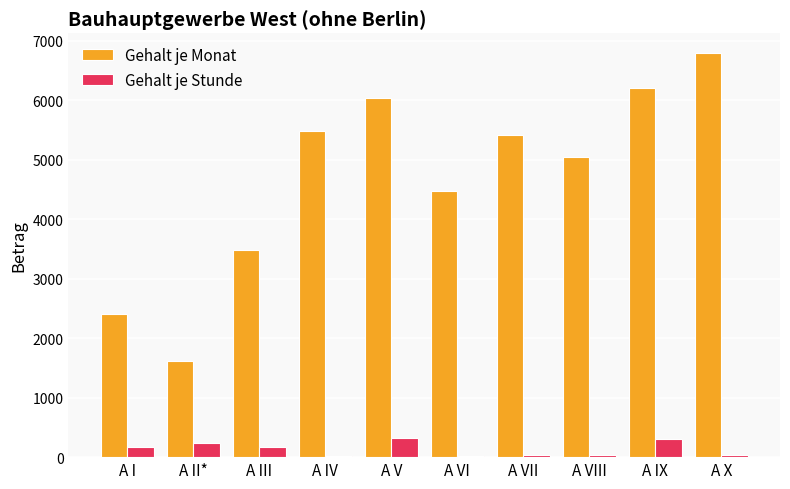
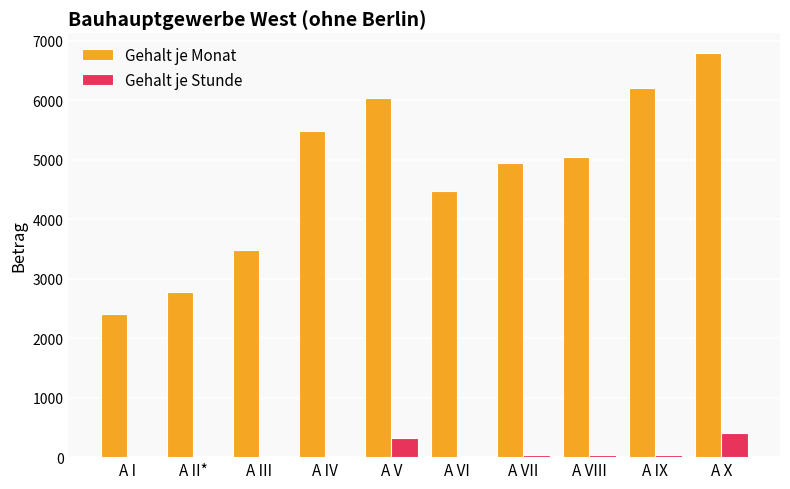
Gehalt je Stunde, A I: 200 -> 0
Gehalt je Monat, A II*: 1600 -> 2800
Gehalt je Stunde, A II*: 200 -> 0
Gehalt je Stunde, A III: 200 -> 0
Gehalt je Monat, A VII: 5400 -> 5000
Gehalt je Stunde, A IX: 300 -> 0
Gehalt je Stunde, A X: 0 -> 400
